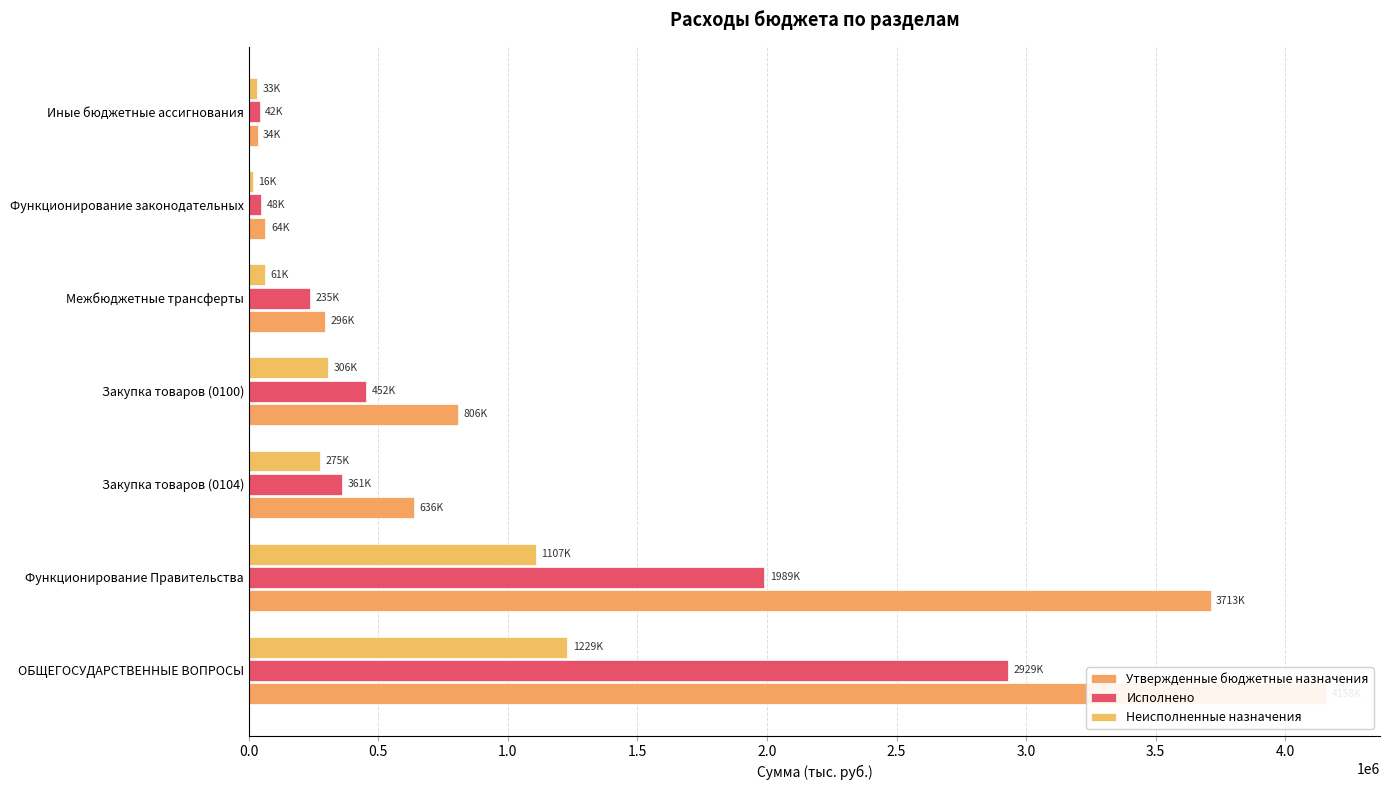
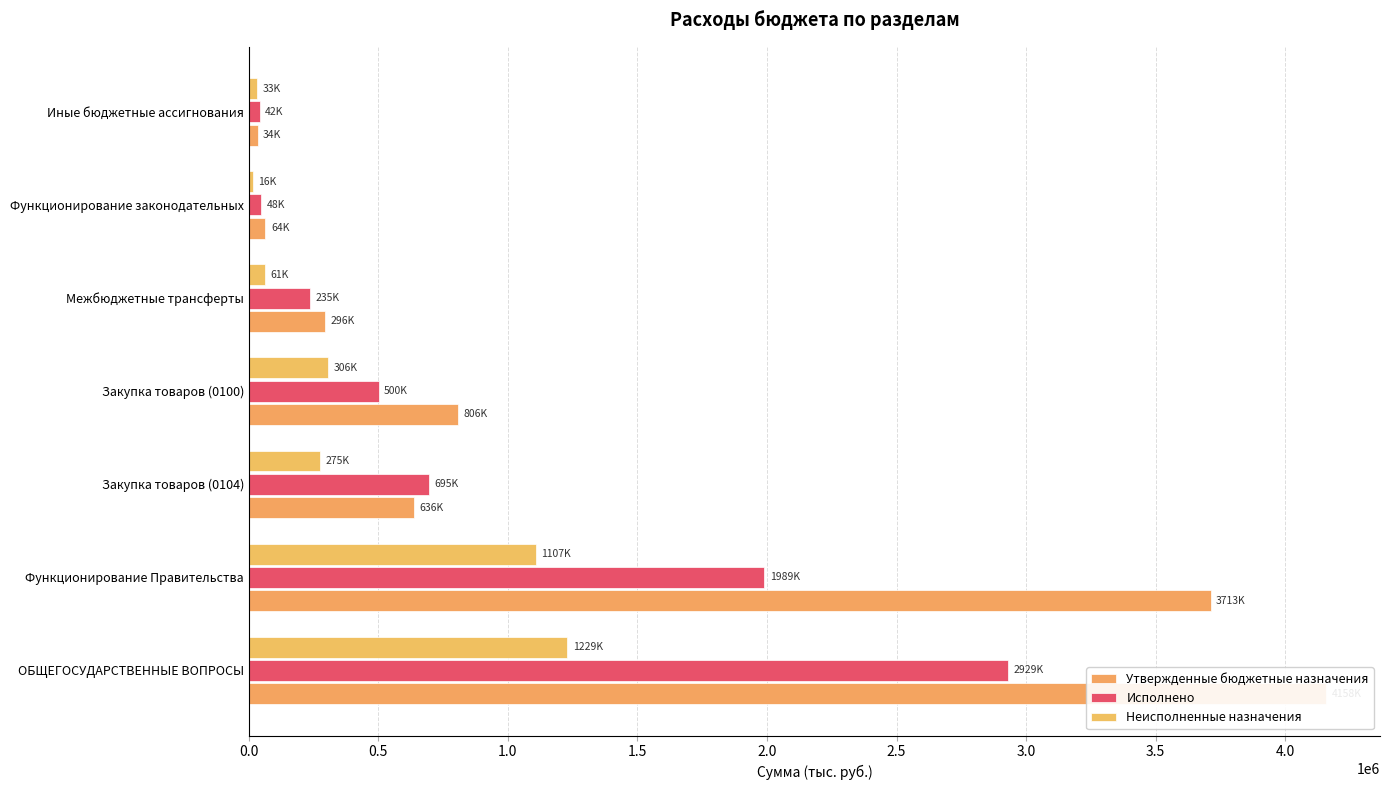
Исполнено, Закупка товаров (0100): 452K -> 500K
Исполнено, Закупка товаров (0104): 361K -> 695K
